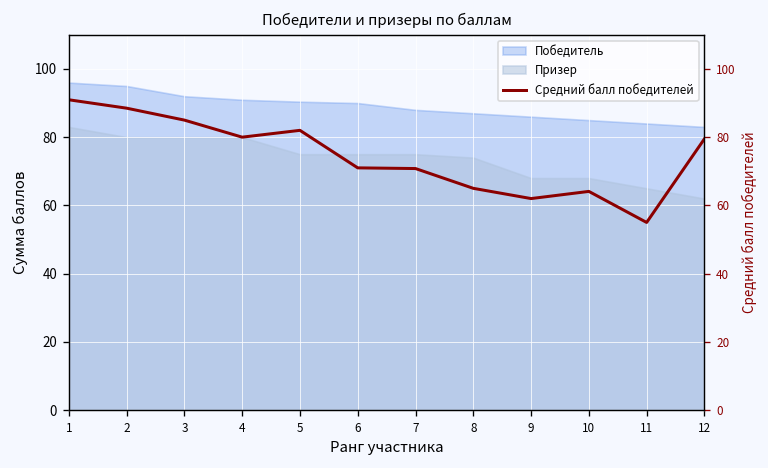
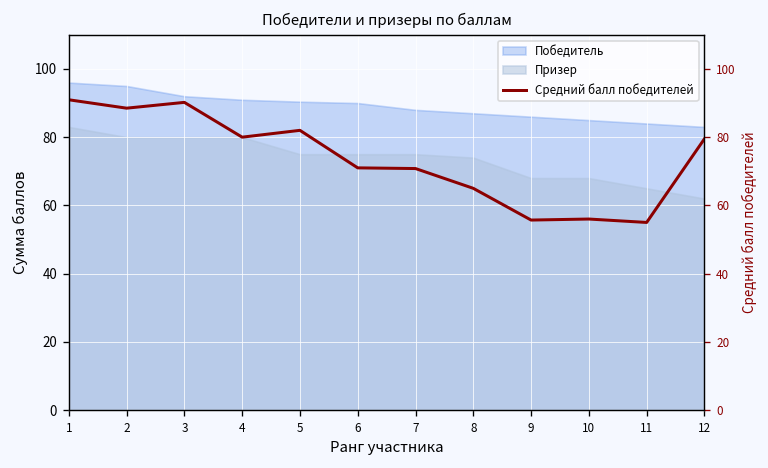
Средний балл победителей, 3: 85 -> 90
Средний балл победителей, 9: 62 -> 56
Средний балл победителей, 10: 64 -> 56
